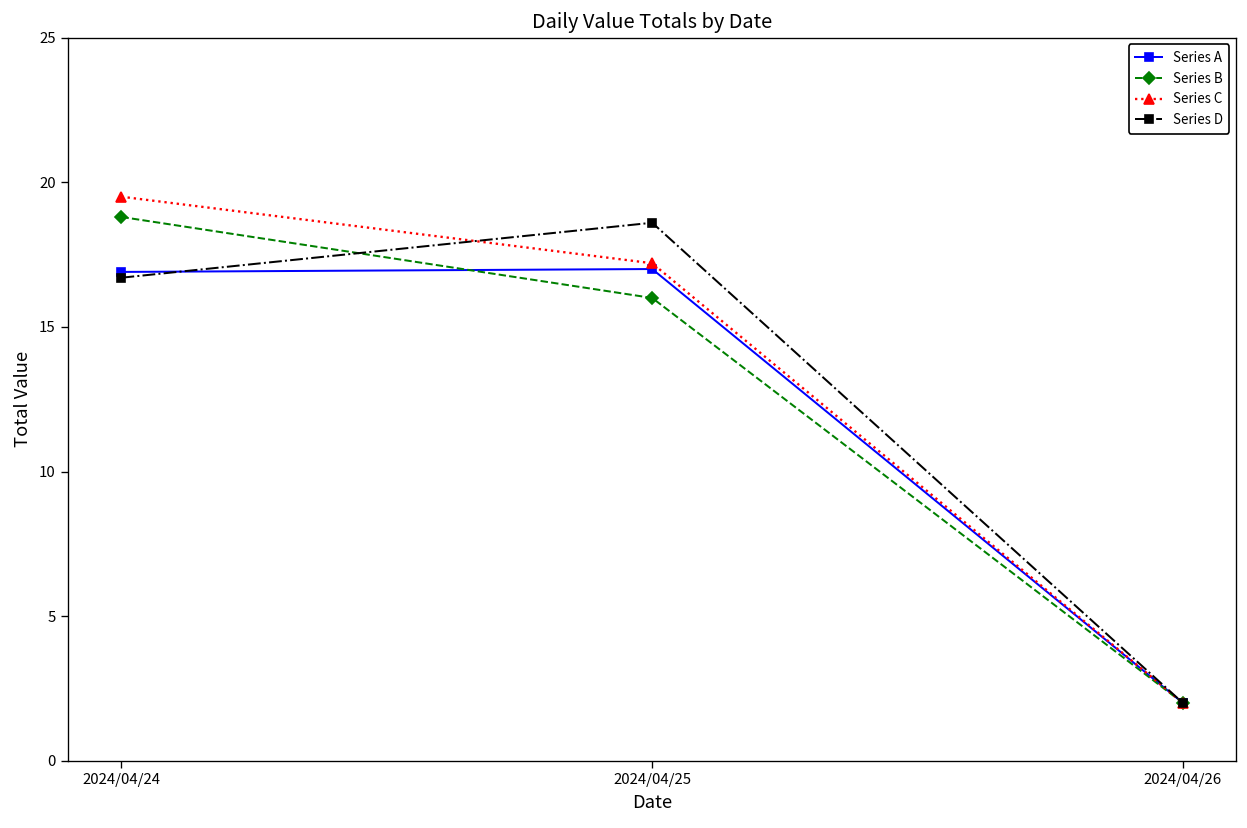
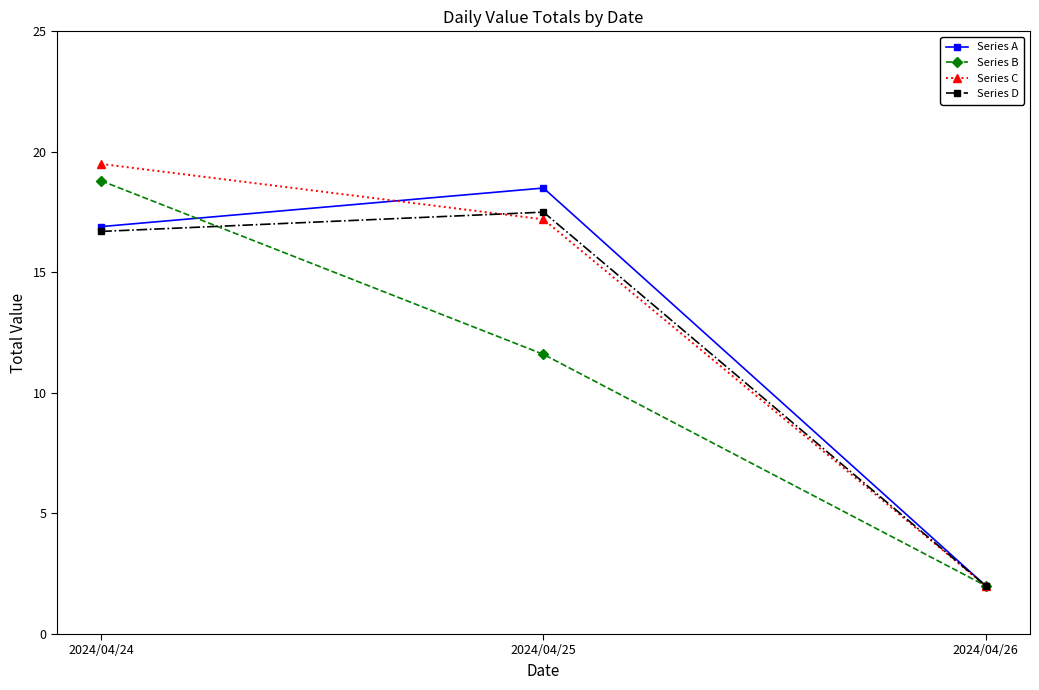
Series A, 2024/04/25: 17.0 -> 18.5
Series B, 2024/04/25: 16.0 -> 11.6
Series D, 2024/04/25: 18.6 -> 17.5
